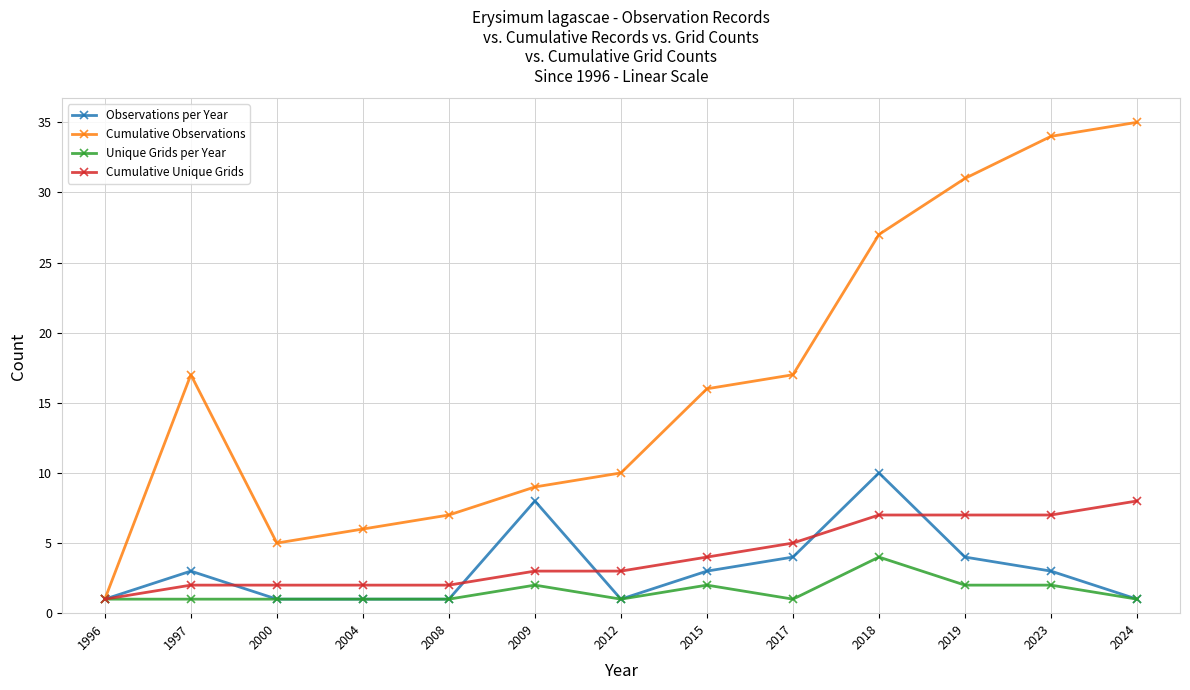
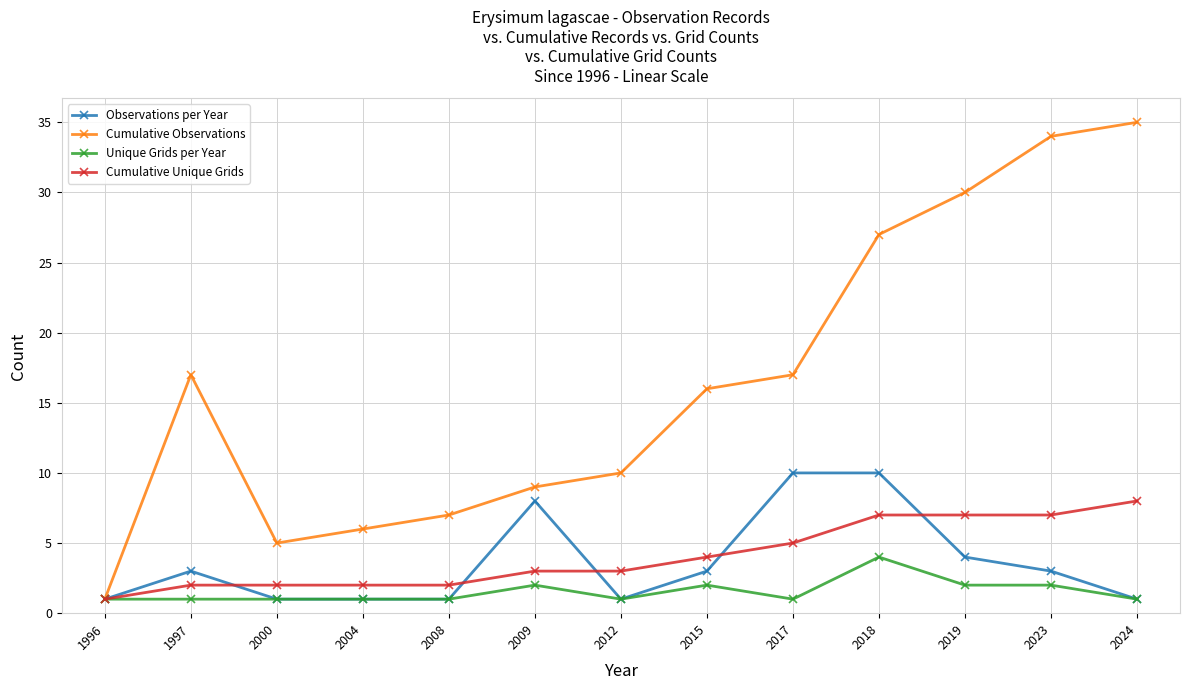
Observations per Year, 2017: 4 -> 10
Cumulative Observations, 2019: 31 -> 30
